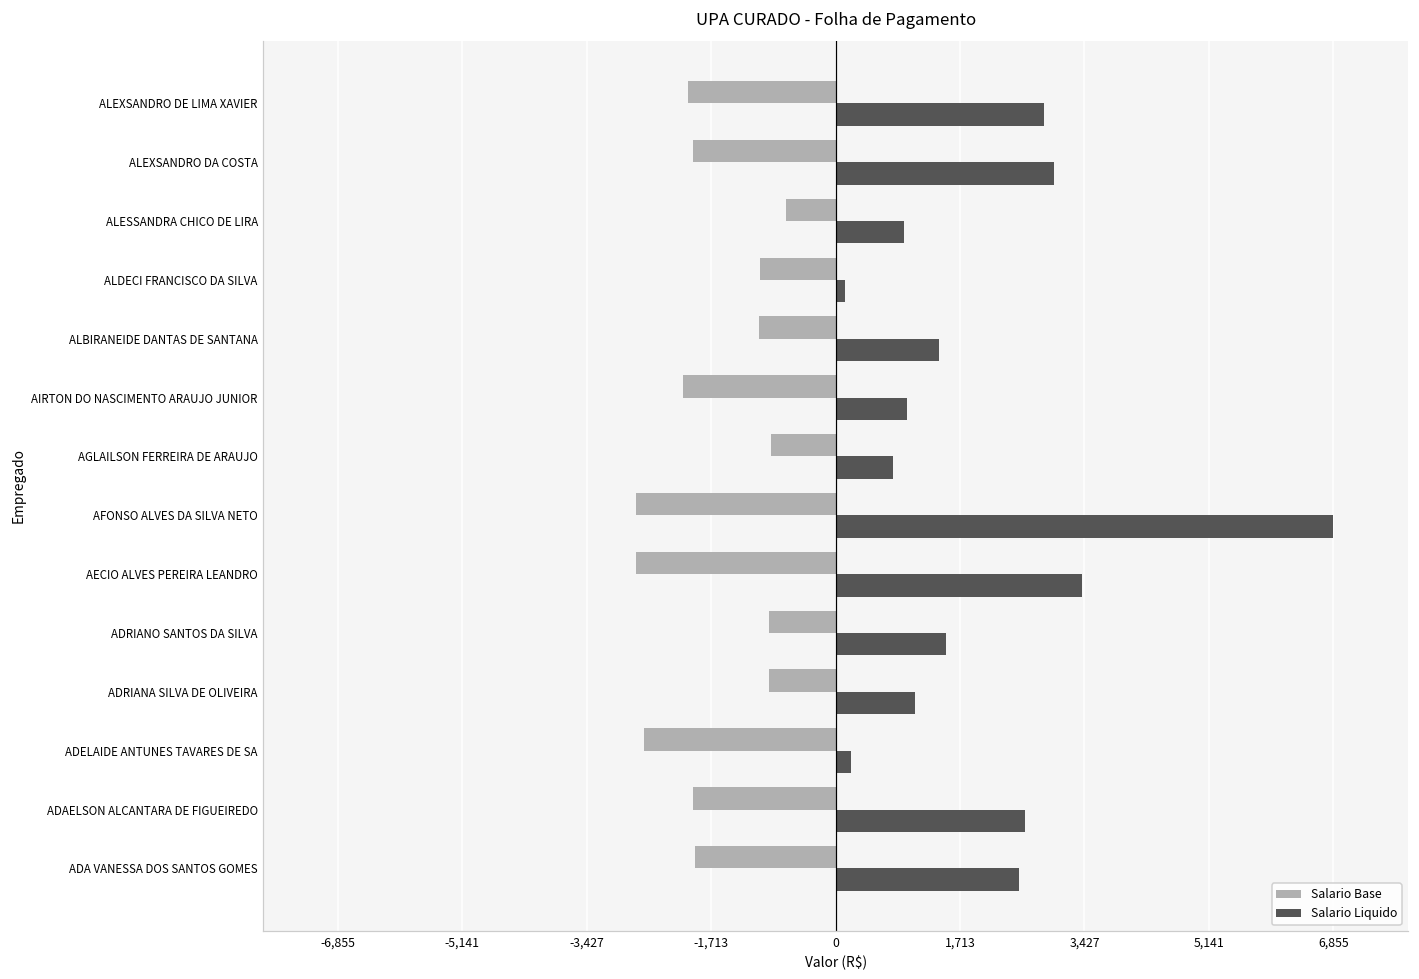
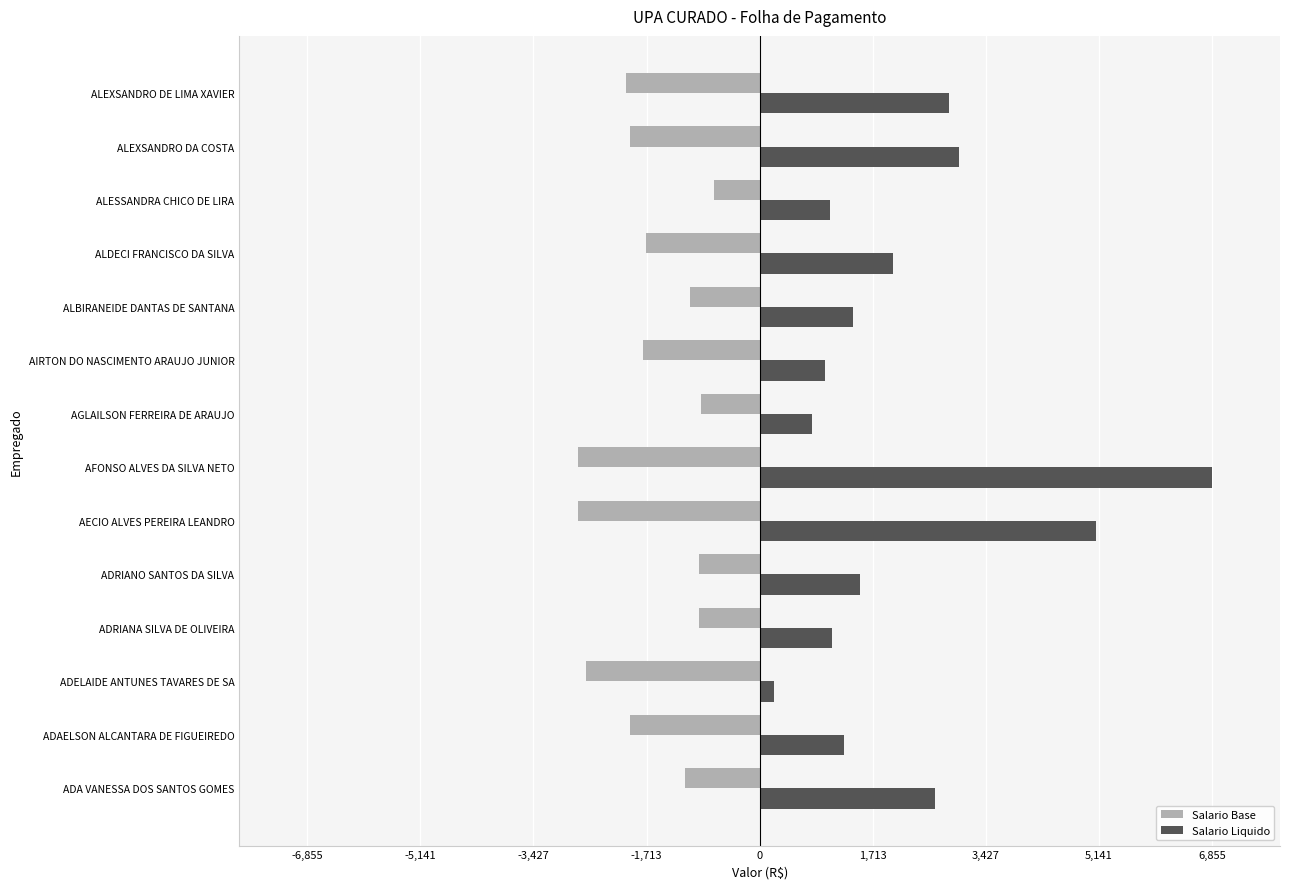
Salario Liquido, ALESSANDRA CHICO DE LIRA: 900 -> 1,100
Salario Base, ALDECI FRANCISCO DA SILVA: -1,000 -> -1,700
Salario Liquido, ALDECI FRANCISCO DA SILVA: 100 -> 2,000
Salario Base, AIRTON DO NASCIMENTO ARAUJO JUNIOR: -2,100 -> -1,800
Salario Liquido, AECIO ALVES PEREIRA LEANDRO: 3,400 -> 5,100
Salario Liquido, ADAELSON ALCANTARA DE FIGUEIREDO: 2,600 -> 1,300
Salario Base, ADA VANESSA DOS SANTOS GOMES: -1,900 -> -1,100
Salario Liquido, ADA VANESSA DOS SANTOS GOMES: 2,500 -> 2,700
